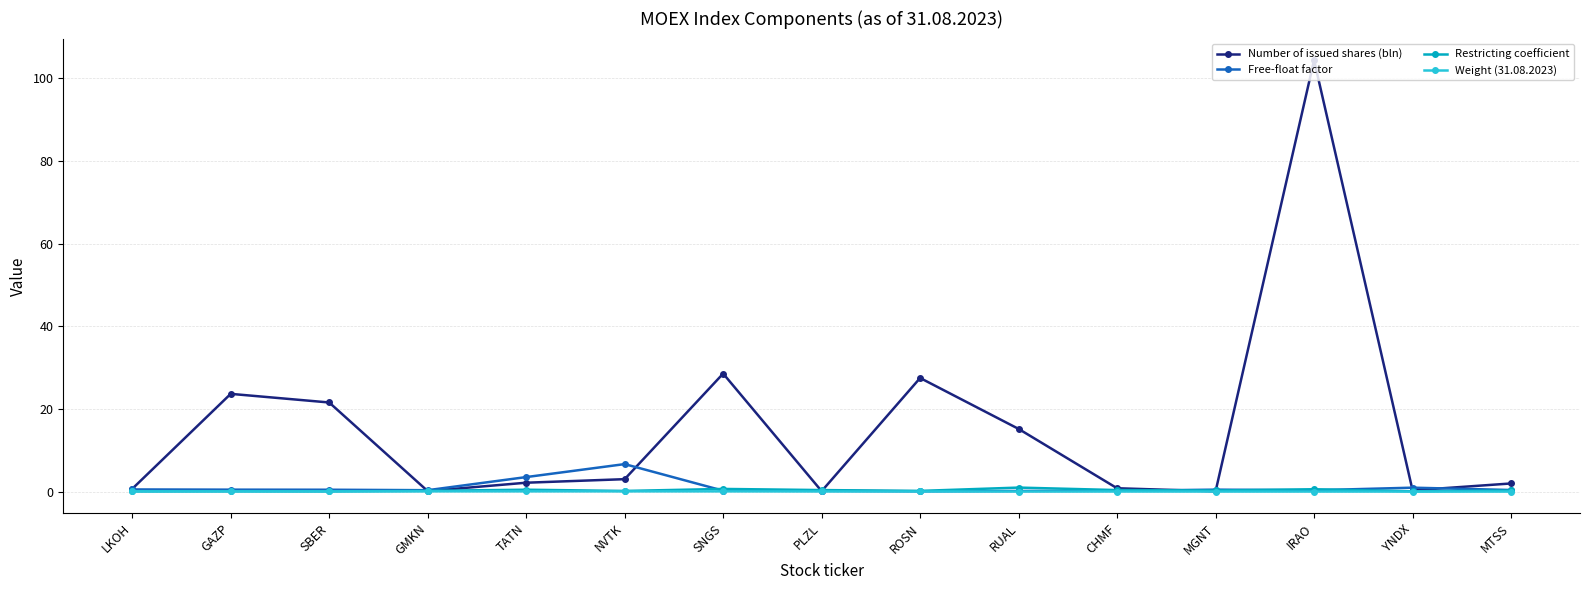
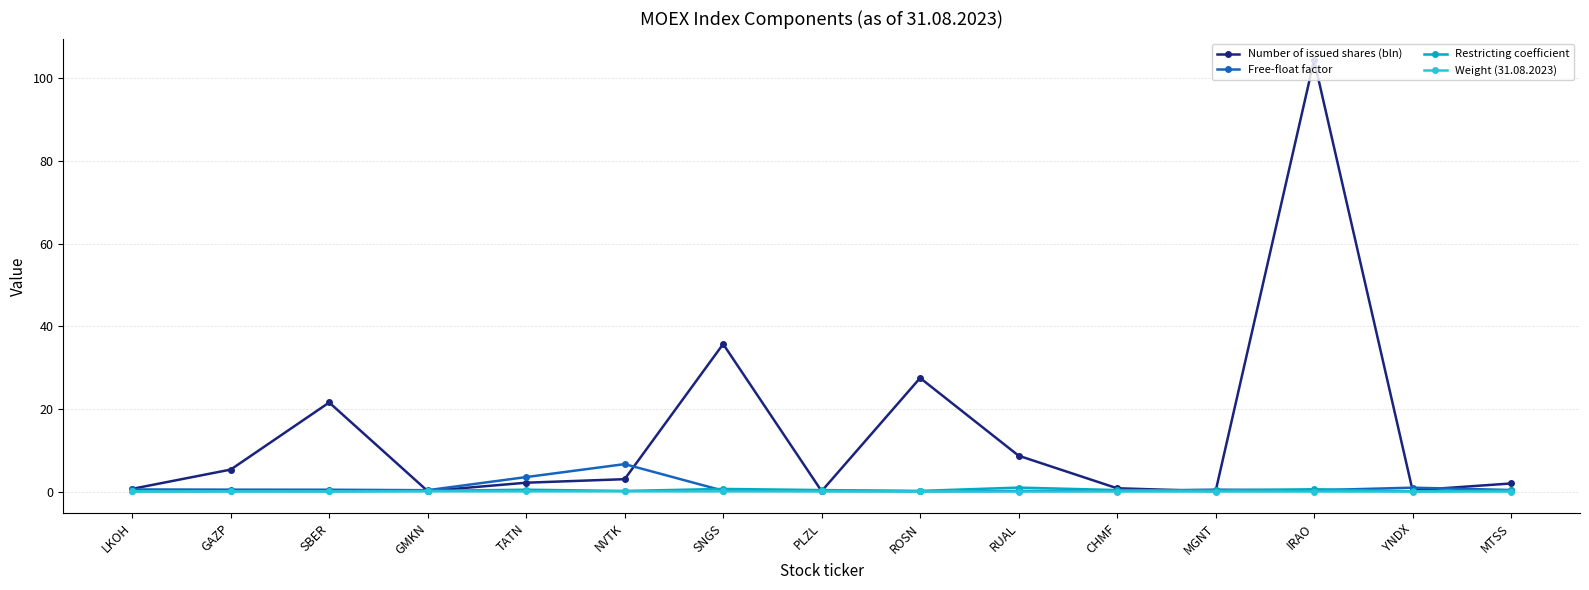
Number of issued shares (bln), GAZP: 24 -> 5
Number of issued shares (bln), SNGS: 29 -> 36
Number of issued shares (bln), RUAL: 15 -> 9
